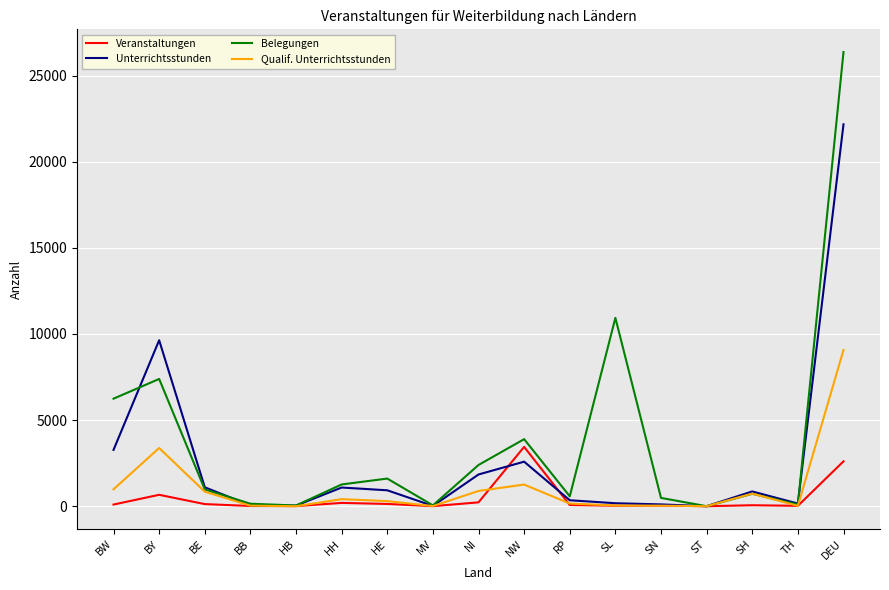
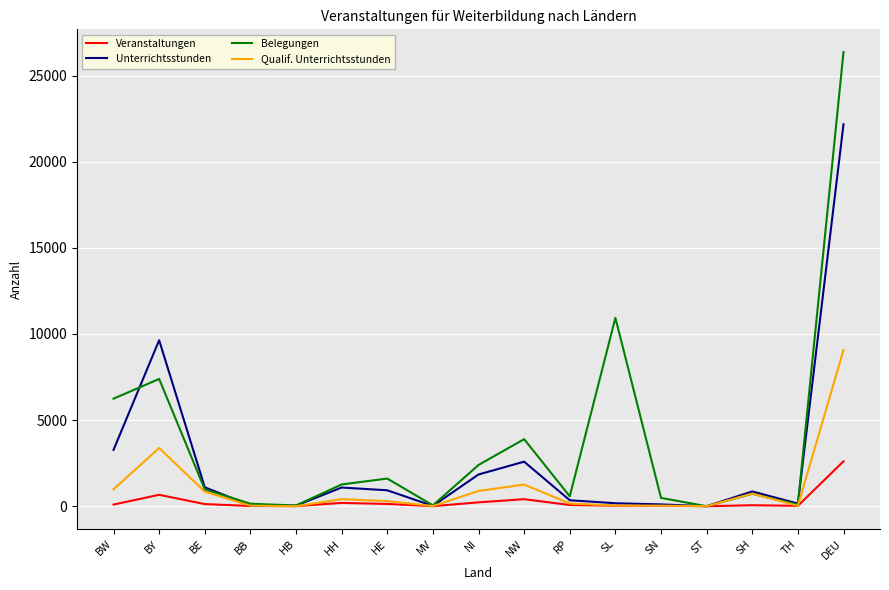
Veranstaltungen, NW: 3400 -> 400
